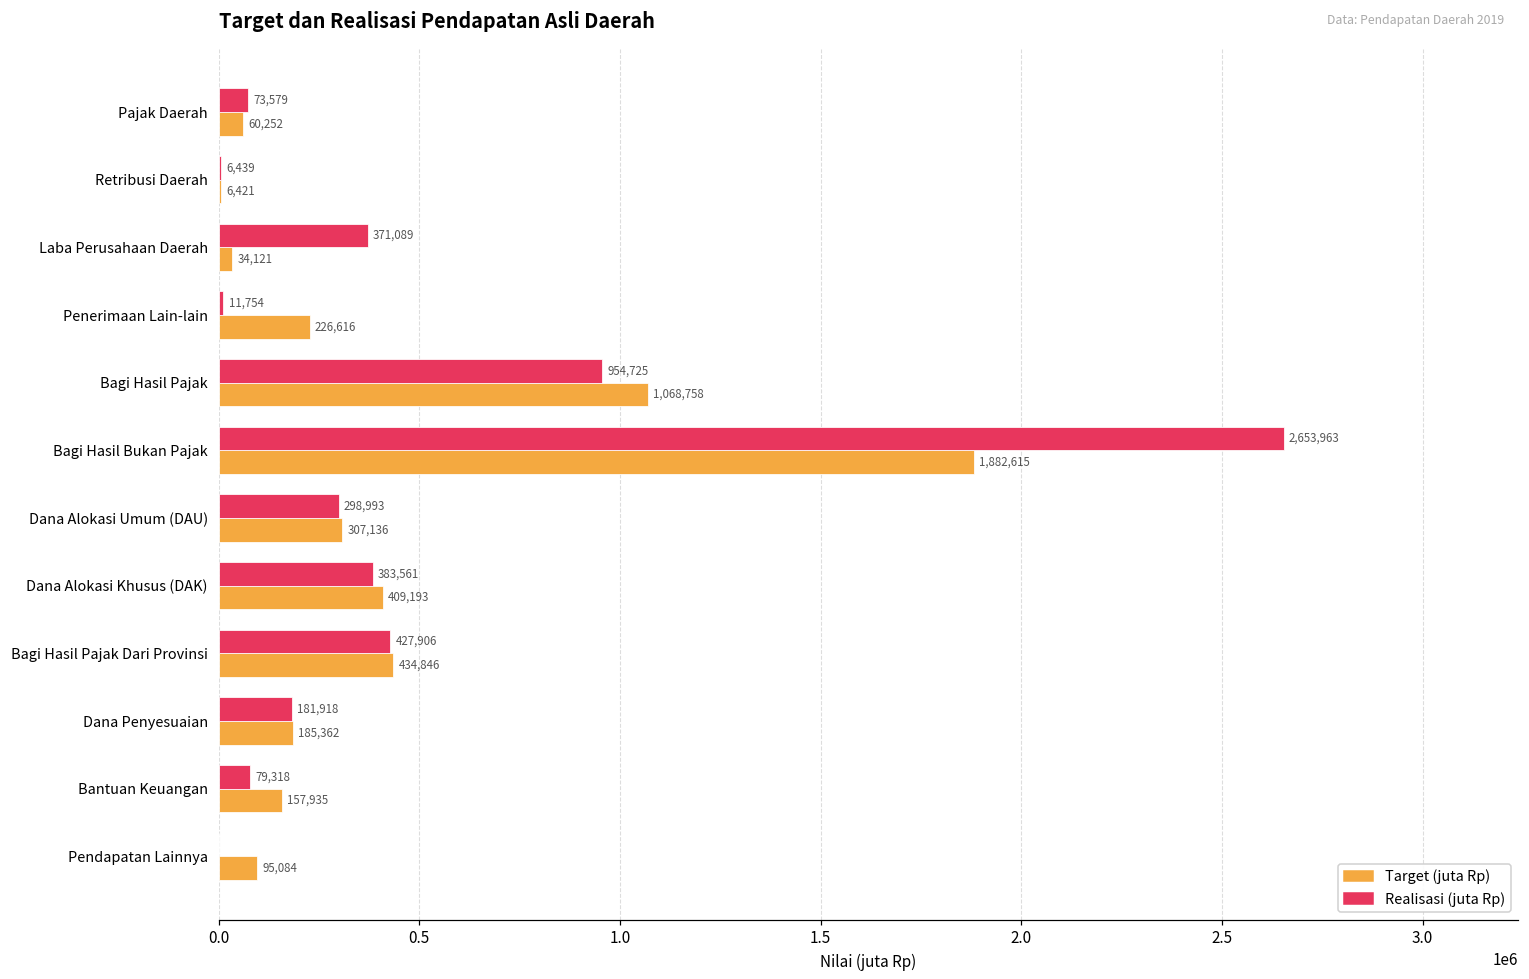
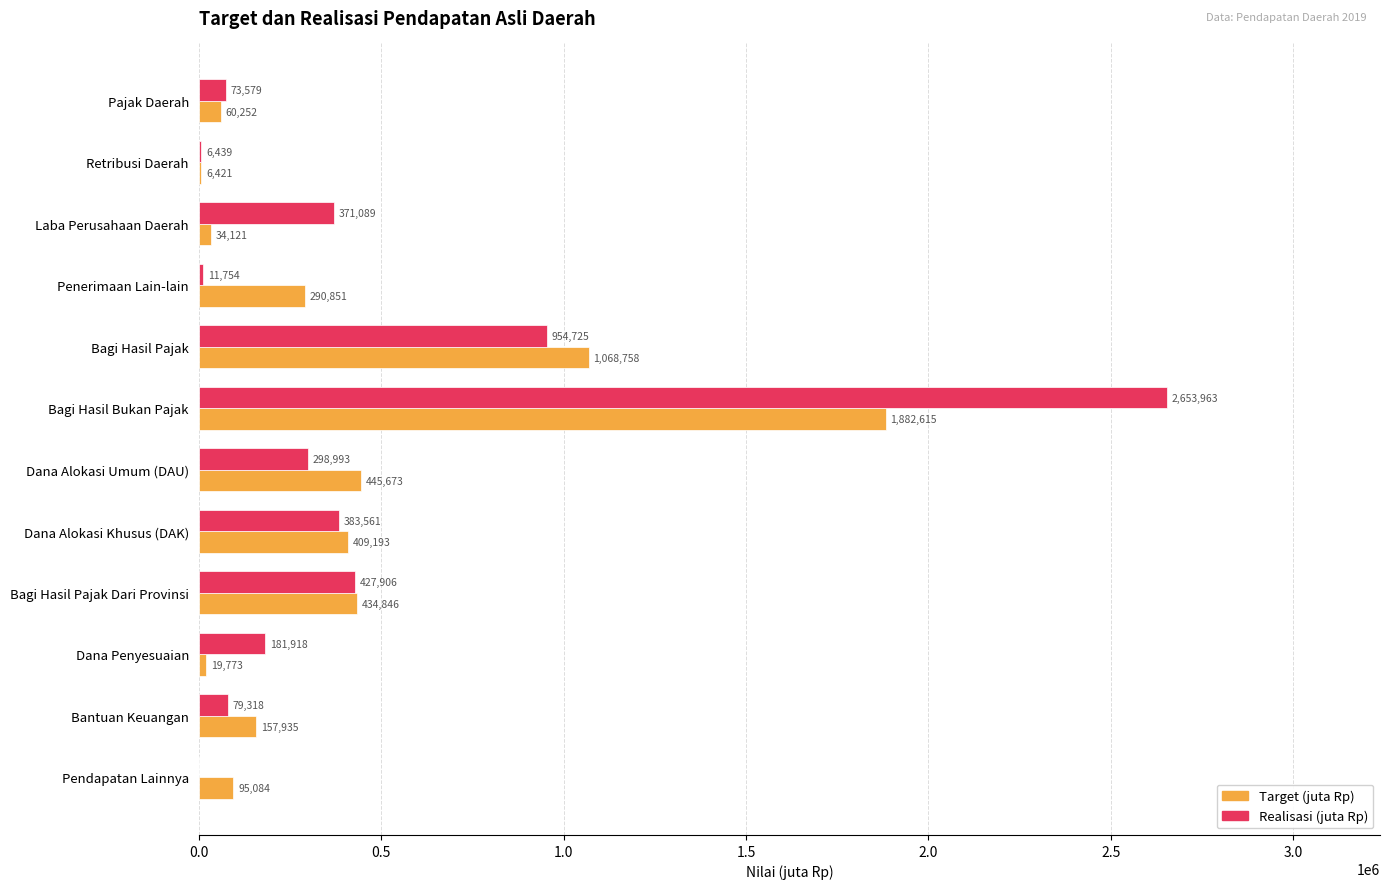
Target (juta Rp), Penerimaan Lain-lain: 226,616 -> 290,851
Target (juta Rp), Dana Alokasi Umum (DAU): 307,136 -> 445,673
Target (juta Rp), Dana Penyesuaian: 185,362 -> 19,773
